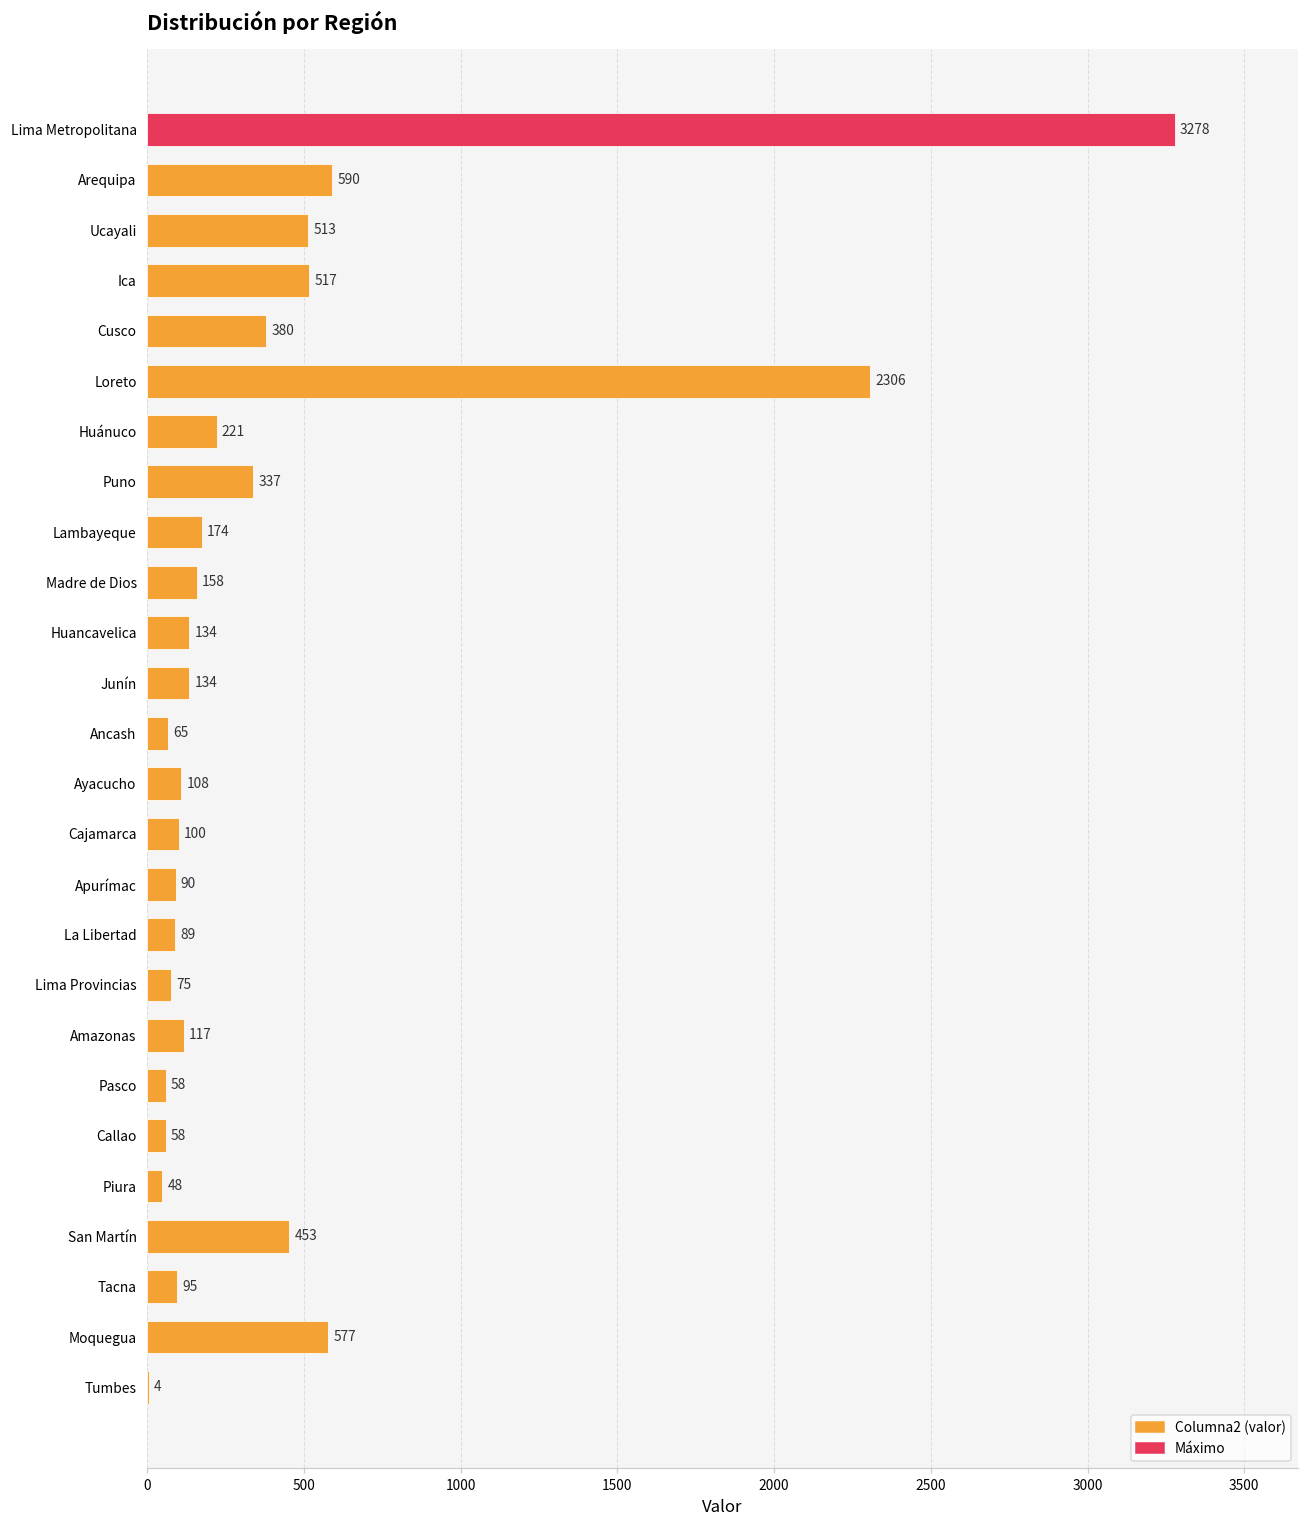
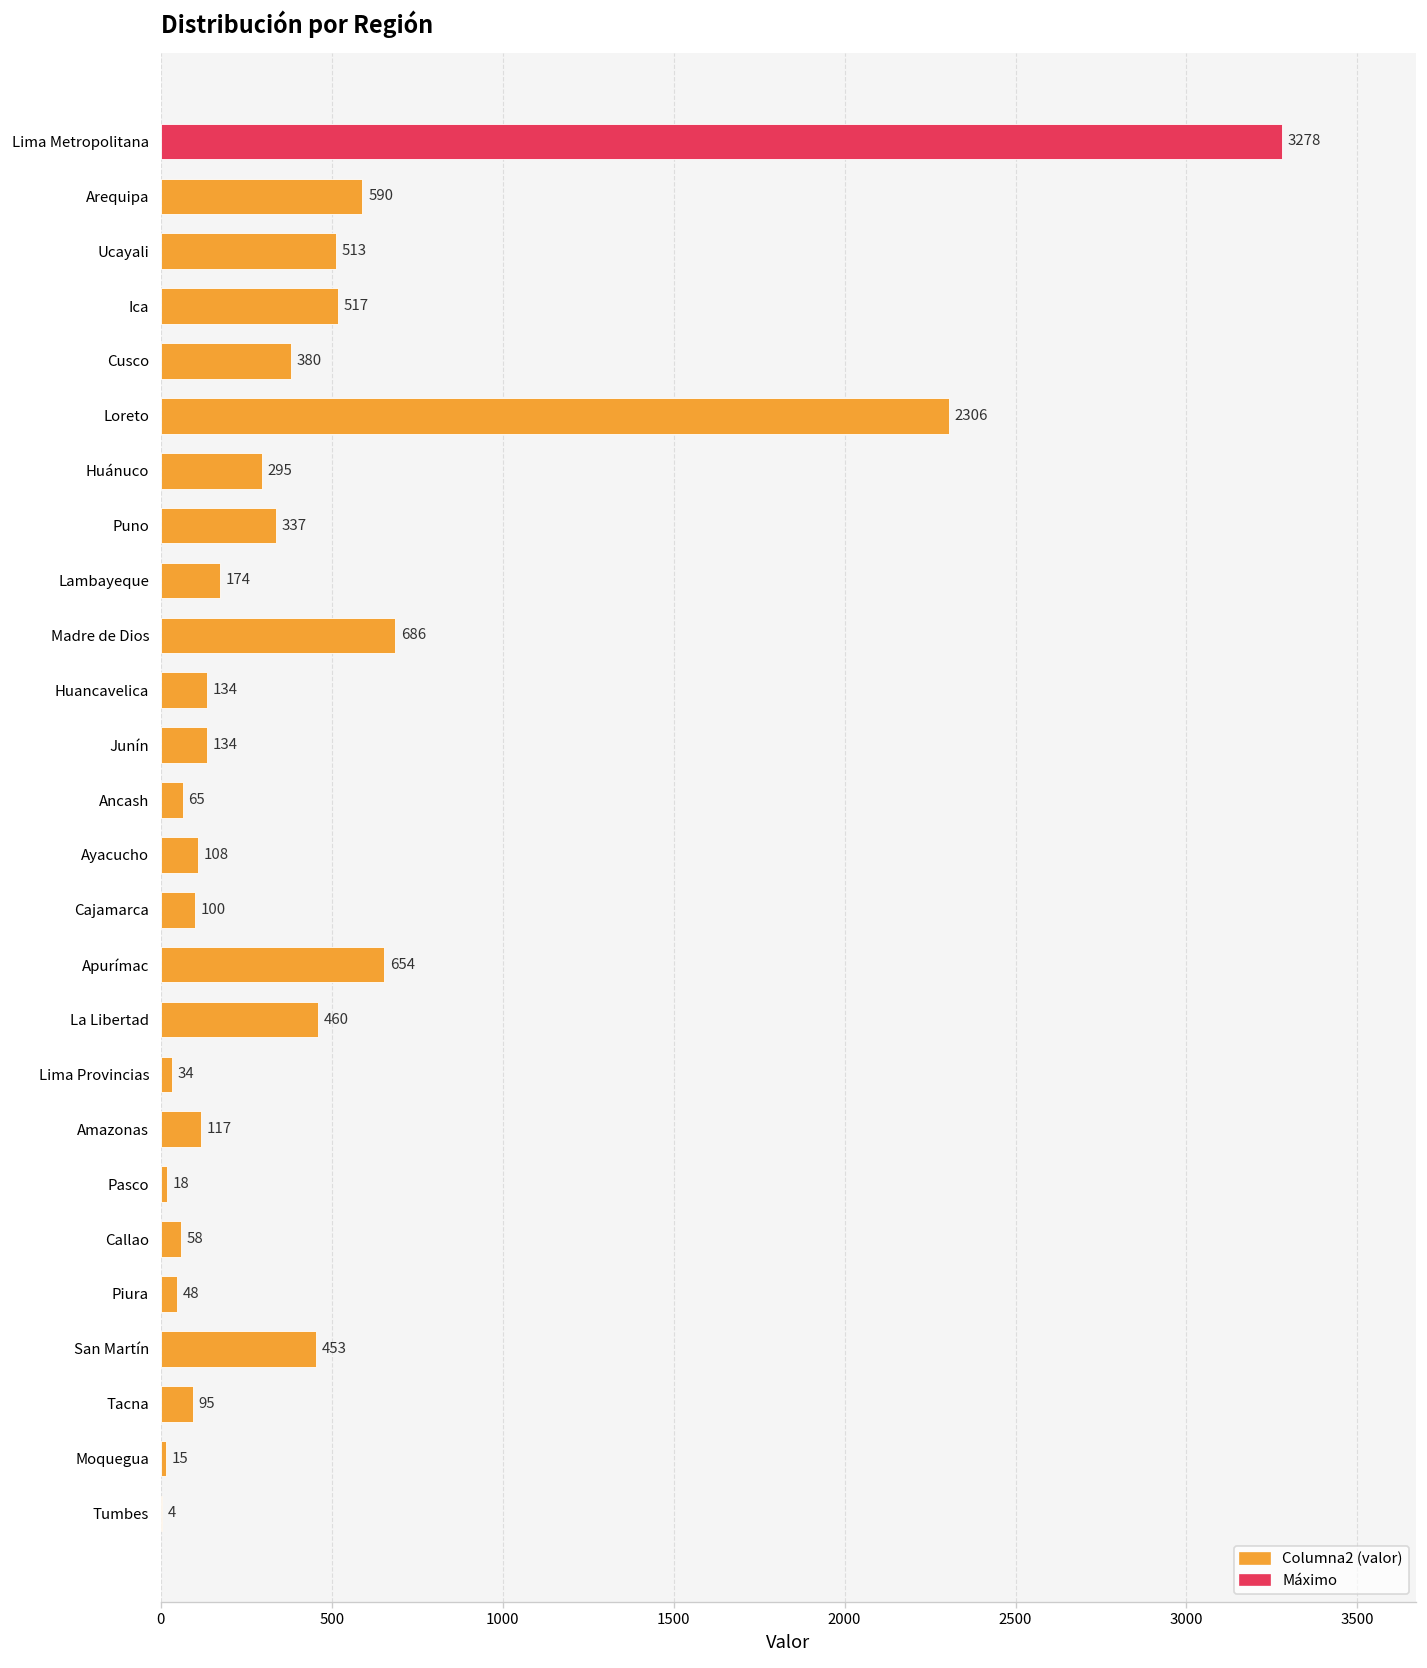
Huánuco: 221 -> 295
Madre de Dios: 158 -> 686
Apurímac: 90 -> 654
La Libertad: 89 -> 460
Lima Provincias: 75 -> 34
Pasco: 58 -> 18
Moquegua: 577 -> 15
